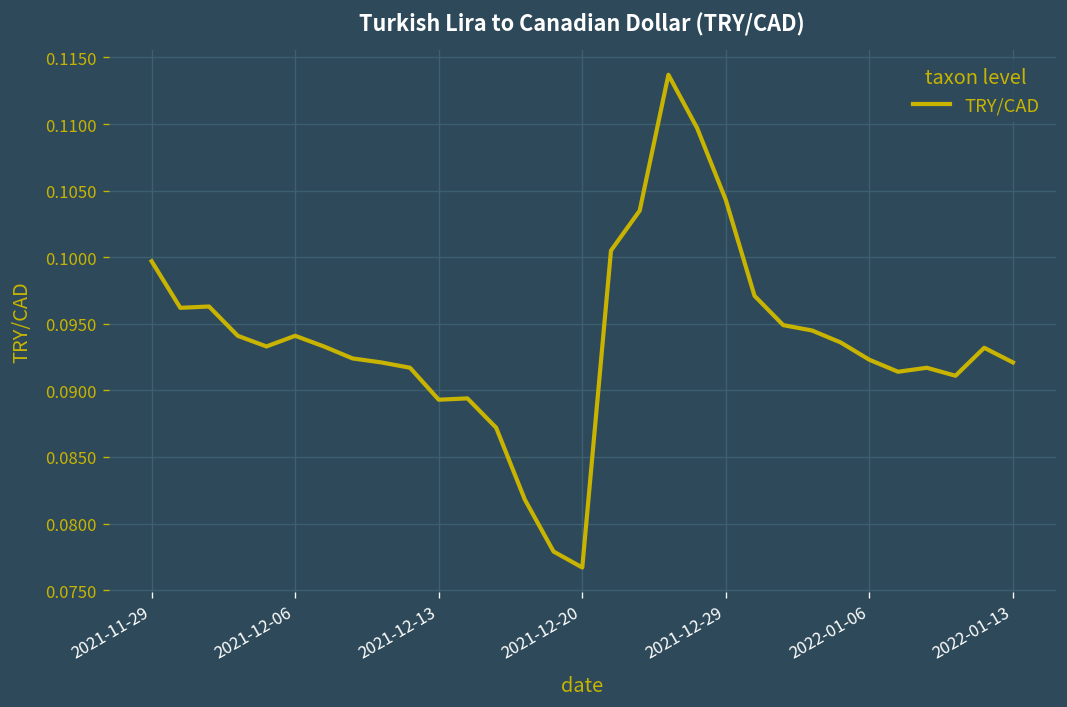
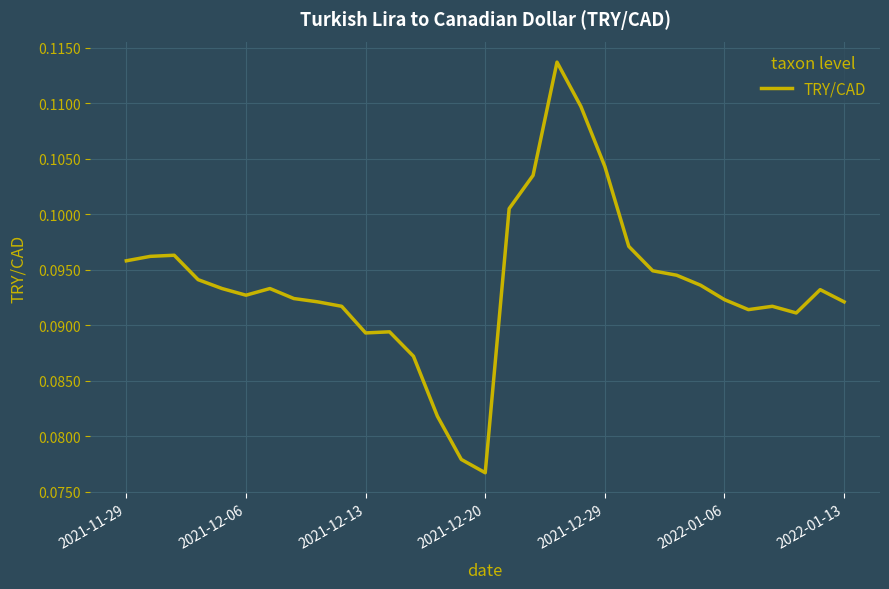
2021-11-29: 0.0997 -> 0.0958
2021-12-06: 0.0941 -> 0.0927
